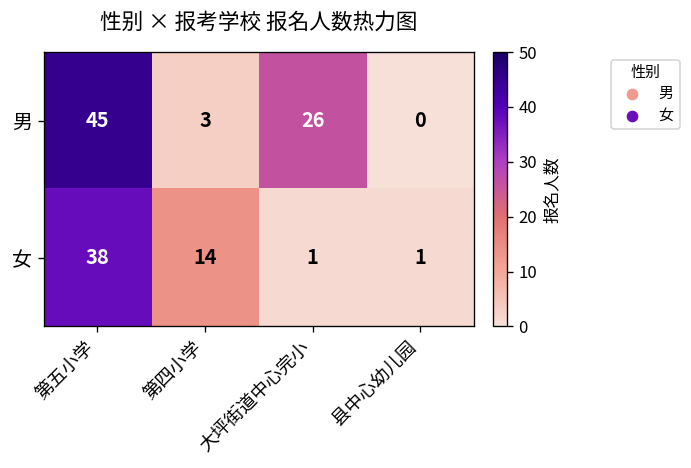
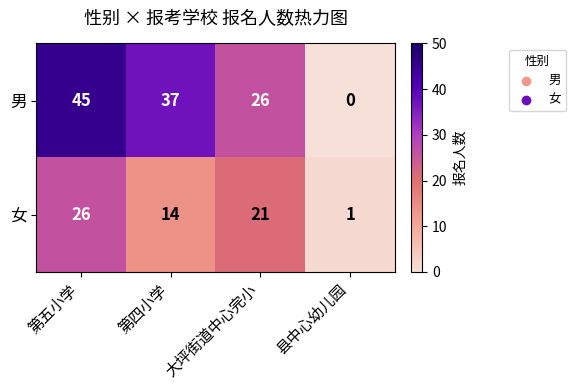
男, 第四小学: 3 -> 37
女, 第五小学: 38 -> 26
女, 大坪街道中心完小: 1 -> 21
